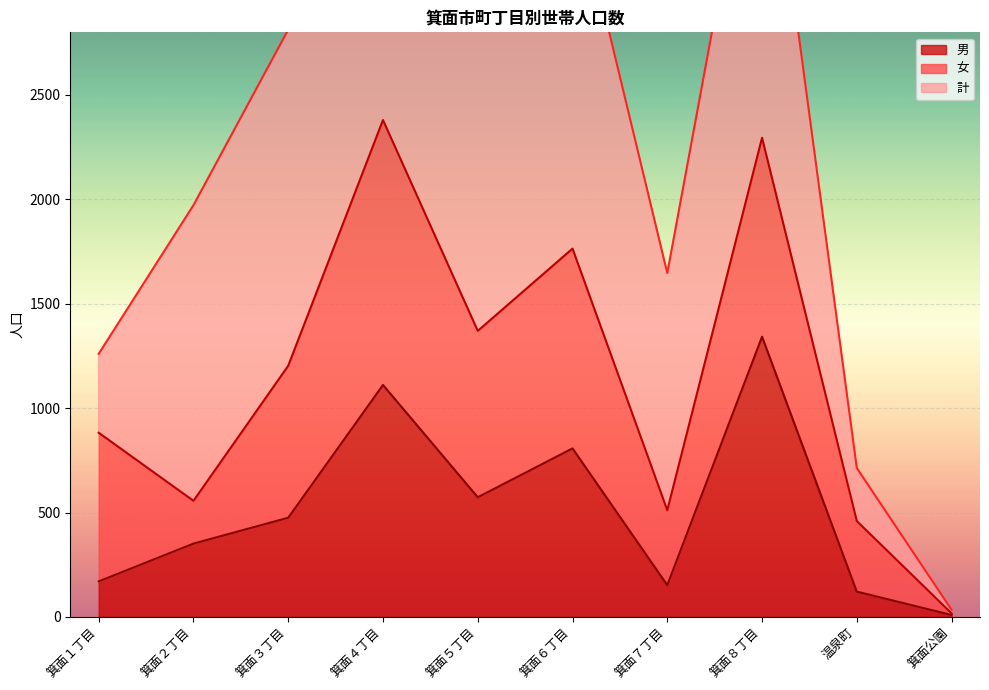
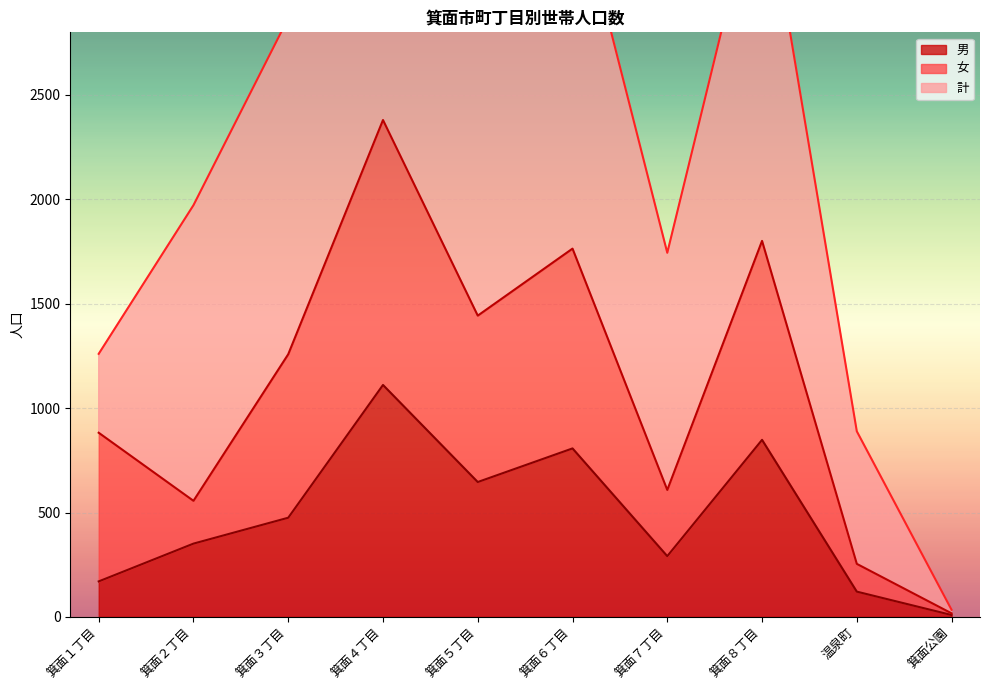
女, 箕面３丁目: 730 -> 780
男, 箕面５丁目: 570 -> 650
男, 箕面７丁目: 150 -> 290
女, 箕面７丁目: 360 -> 320
男, 箕面８丁目: 1340 -> 850
女, 温泉町: 340 -> 130
計, 温泉町: 250 -> 640
